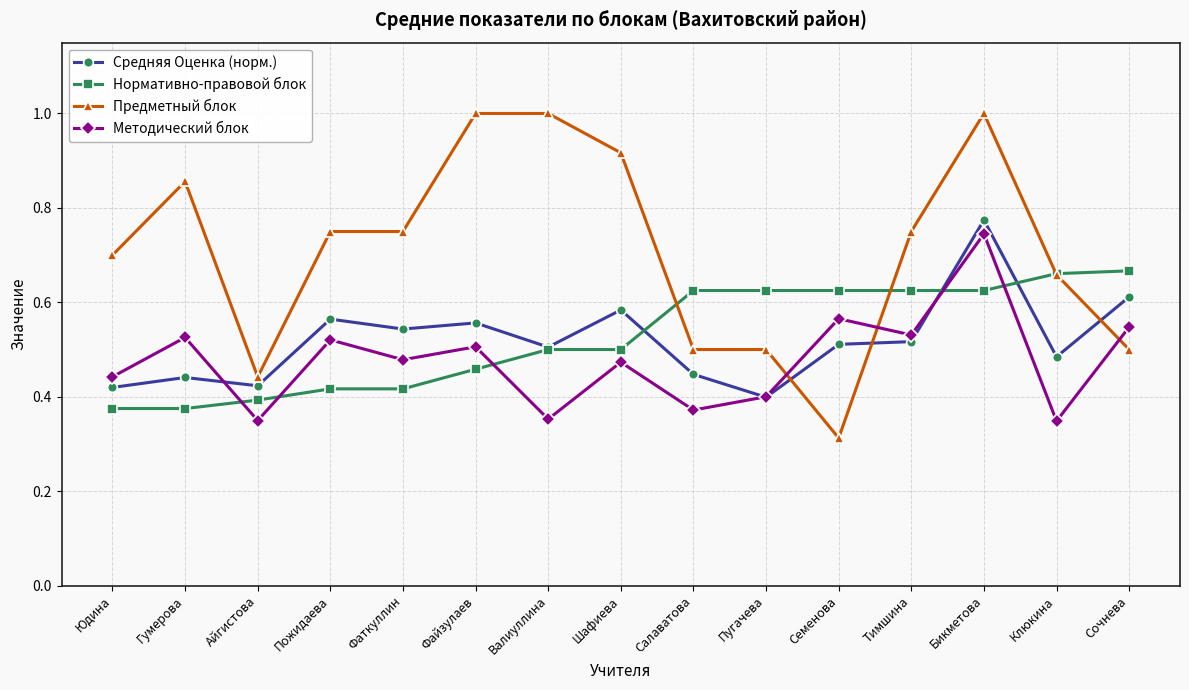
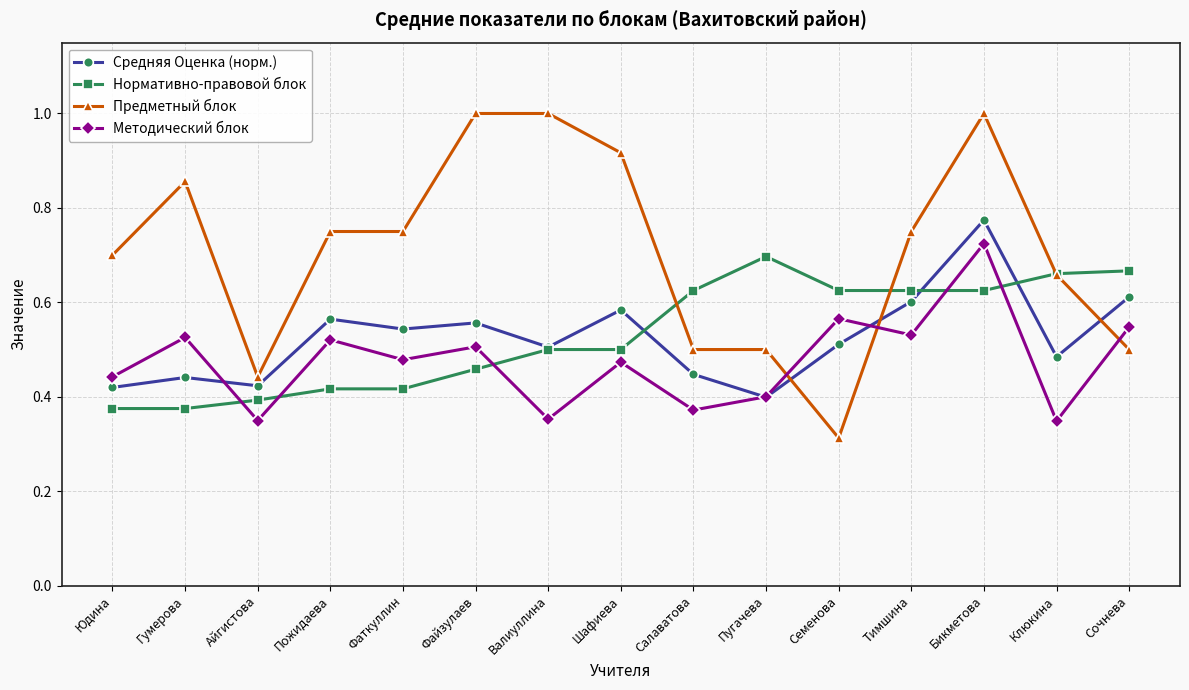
Нормативно-правовой блок, Пугачева: 0.63 -> 0.70
Средняя Оценка (норм.), Тимшина: 0.52 -> 0.60
Методический блок, Бикметова: 0.75 -> 0.72
